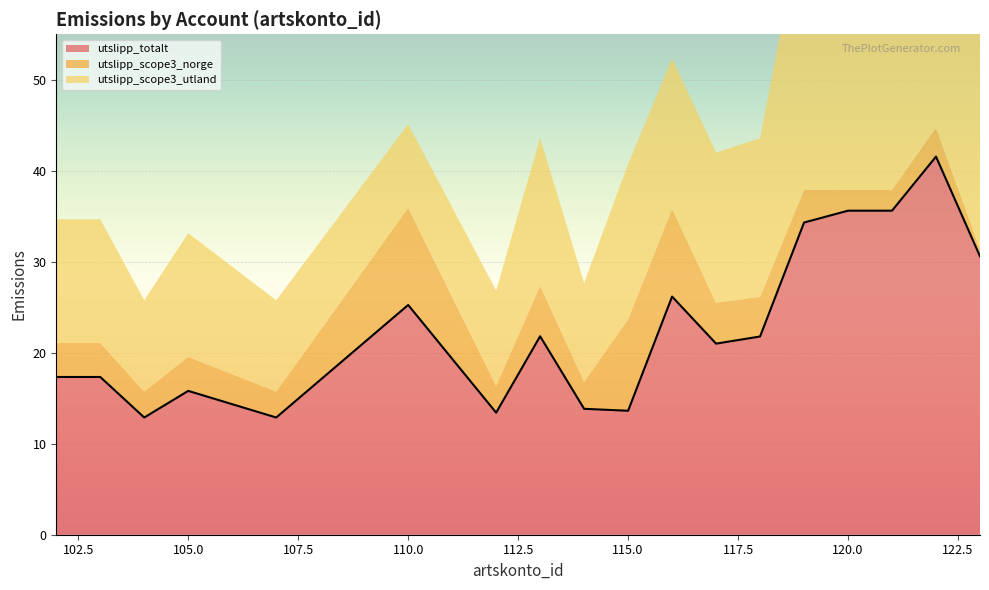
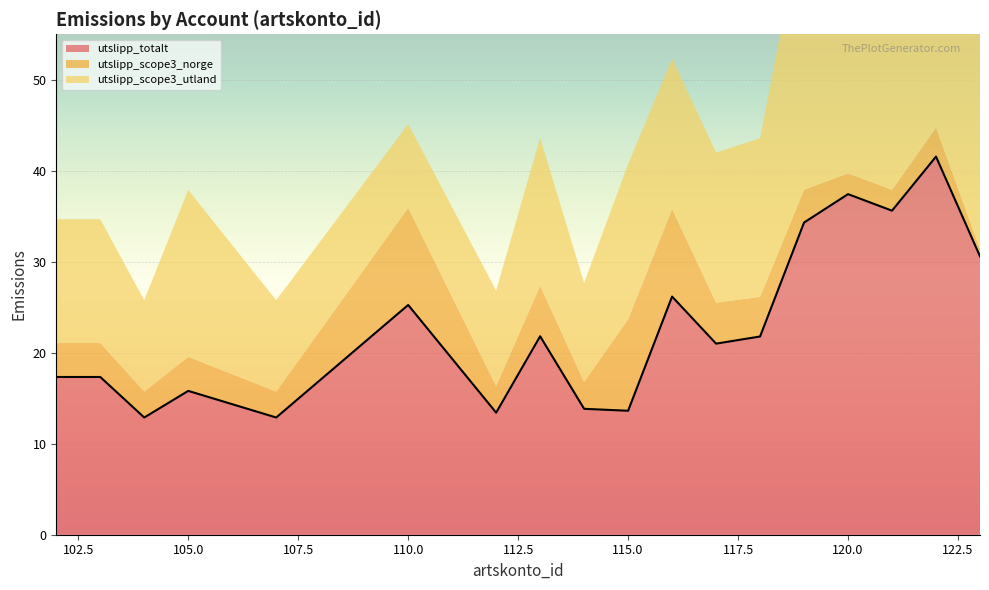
utslipp_scope3_utland, 105.0: 14 -> 18
utslipp_totalt, 120.0: 36 -> 37
